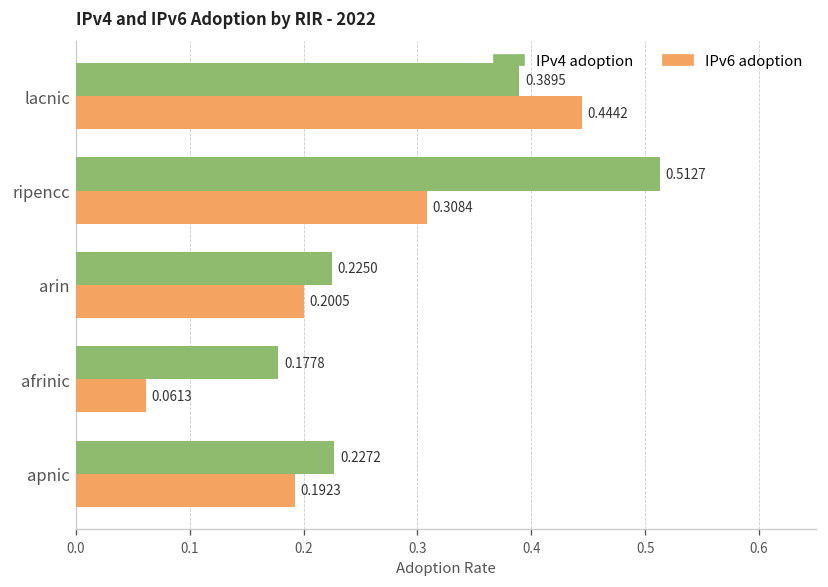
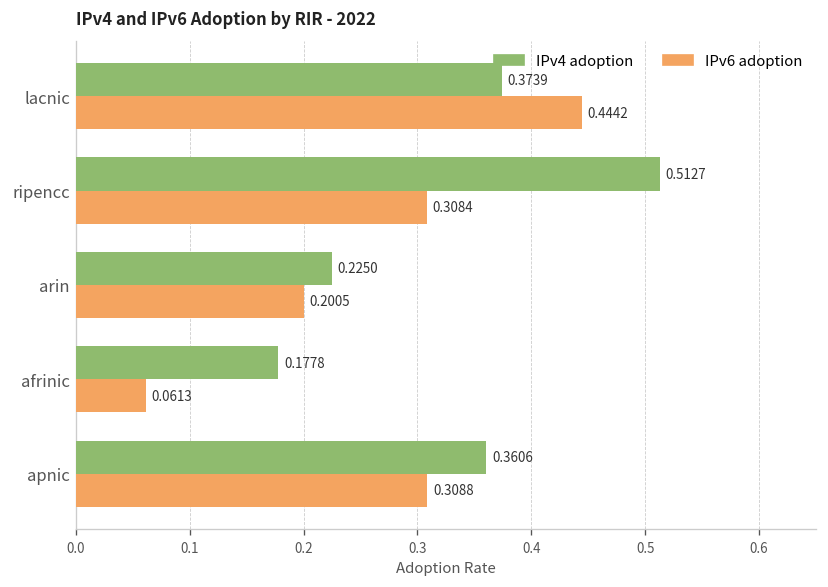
IPv4 adoption, lacnic: 0.3895 -> 0.3739
IPv4 adoption, apnic: 0.2272 -> 0.3606
IPv6 adoption, apnic: 0.1923 -> 0.3088
